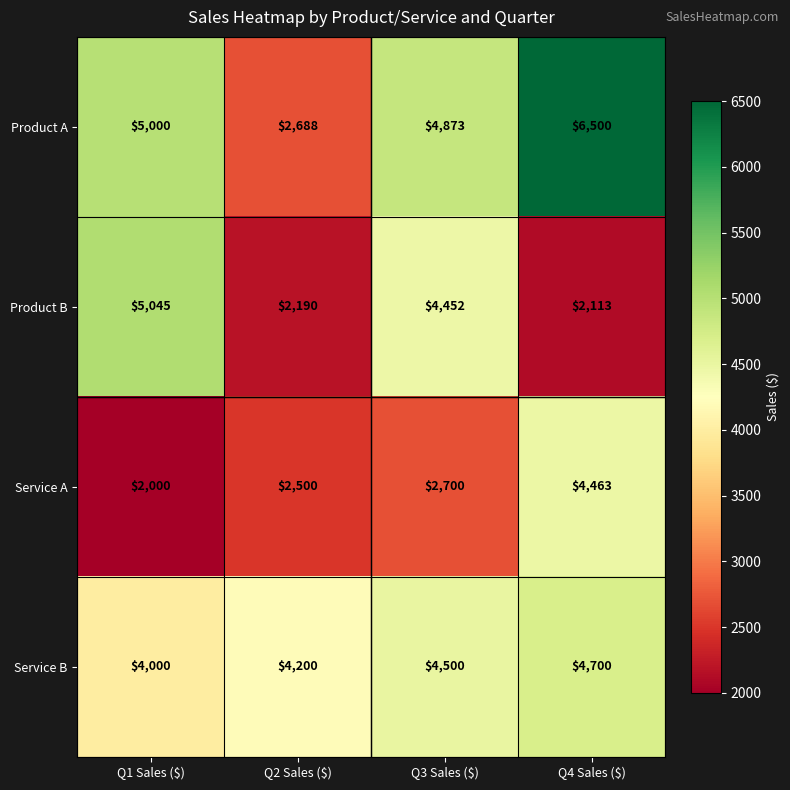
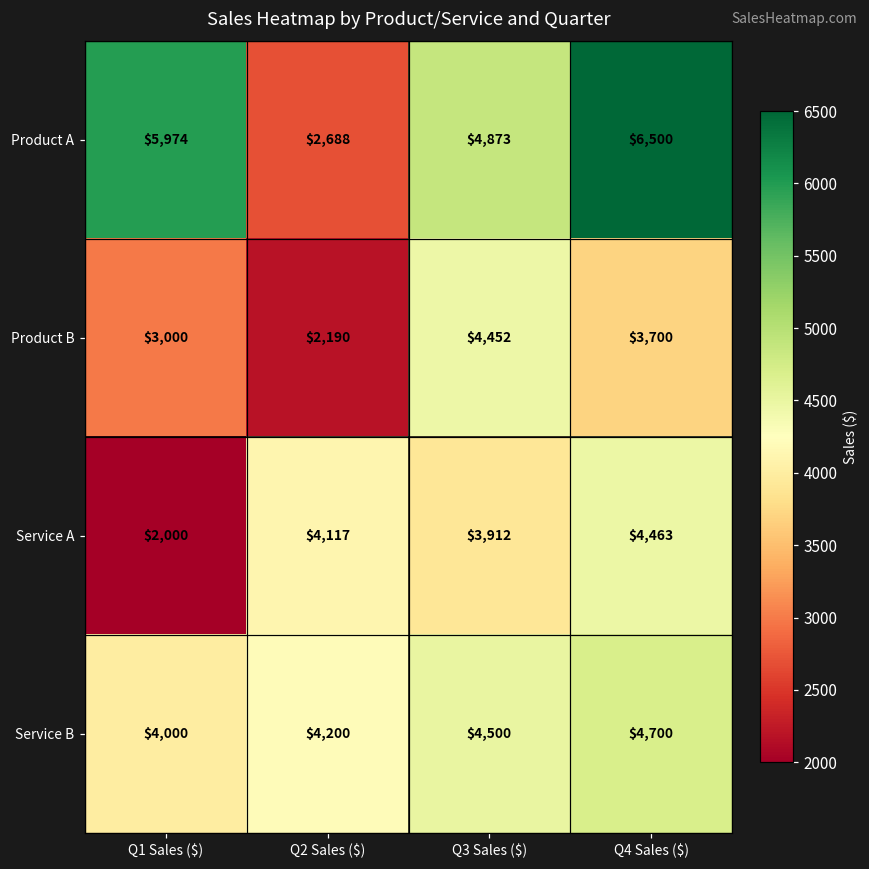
Product A, Q1 Sales ($): $5,000 -> $5,974
Product B, Q1 Sales ($): $5,045 -> $3,000
Product B, Q4 Sales ($): $2,113 -> $3,700
Service A, Q2 Sales ($): $2,500 -> $4,117
Service A, Q3 Sales ($): $2,700 -> $3,912
